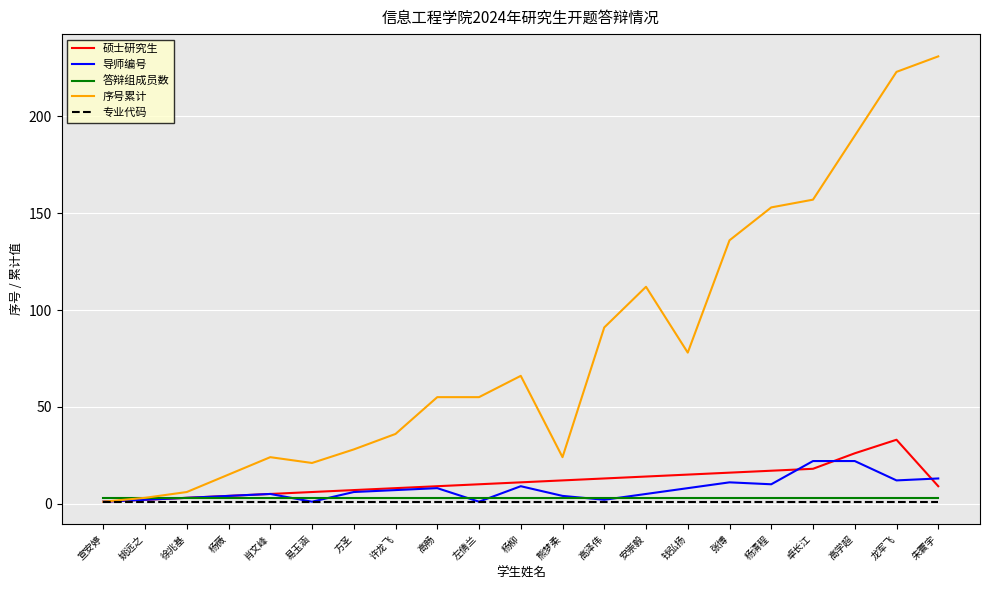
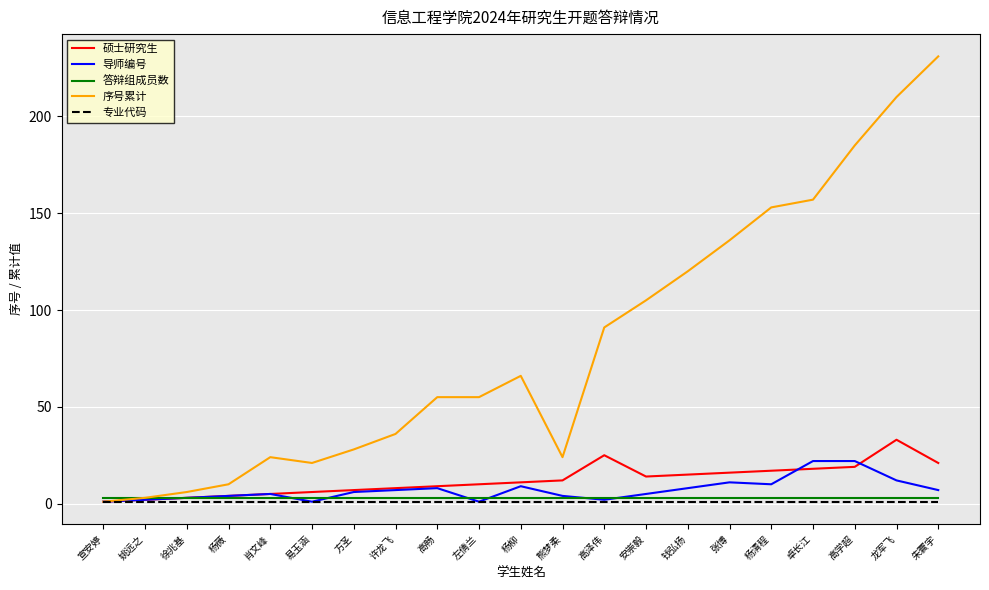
序号累计, 杨薇: 15 -> 10
硕士研究生, 高泽伟: 13 -> 25
序号累计, 安崇毅: 112 -> 105
序号累计, 钱弘扬: 78 -> 120
硕士研究生, 高学超: 26 -> 19
序号累计, 高学超: 190 -> 185
序号累计, 龙军飞: 223 -> 210
硕士研究生, 朱寰宇: 9 -> 21
导师编号, 朱寰宇: 13 -> 7
